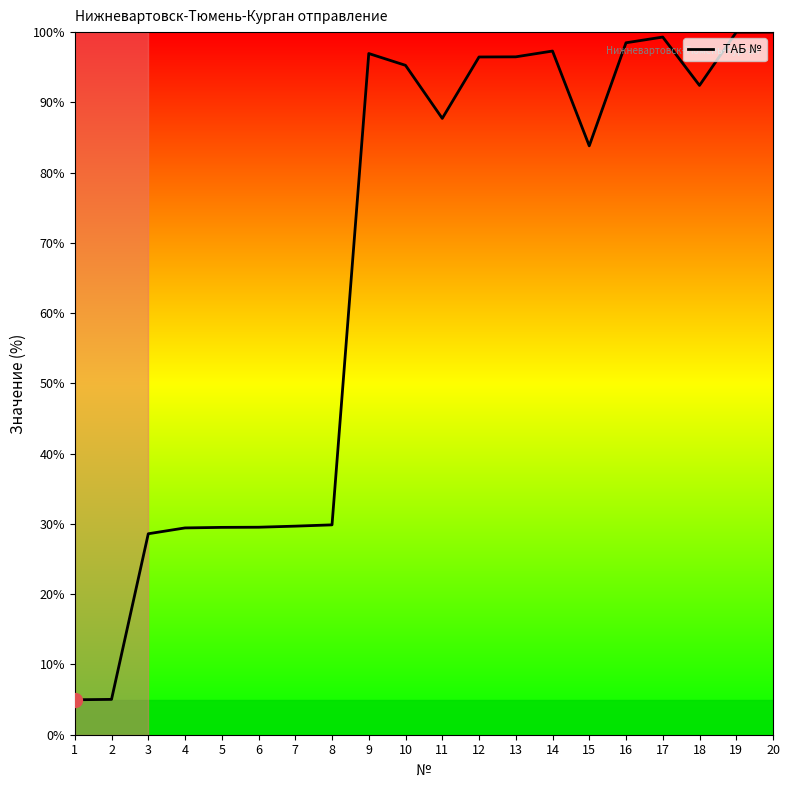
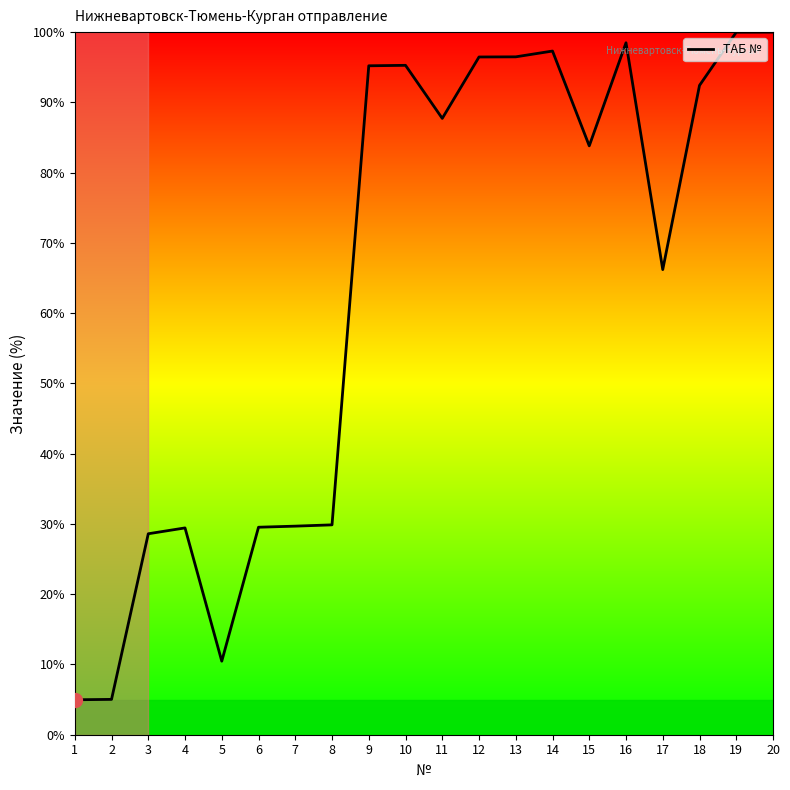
ТАБ №, 5: 30% -> 10%
ТАБ №, 9: 97% -> 95%
ТАБ №, 17: 99% -> 66%
